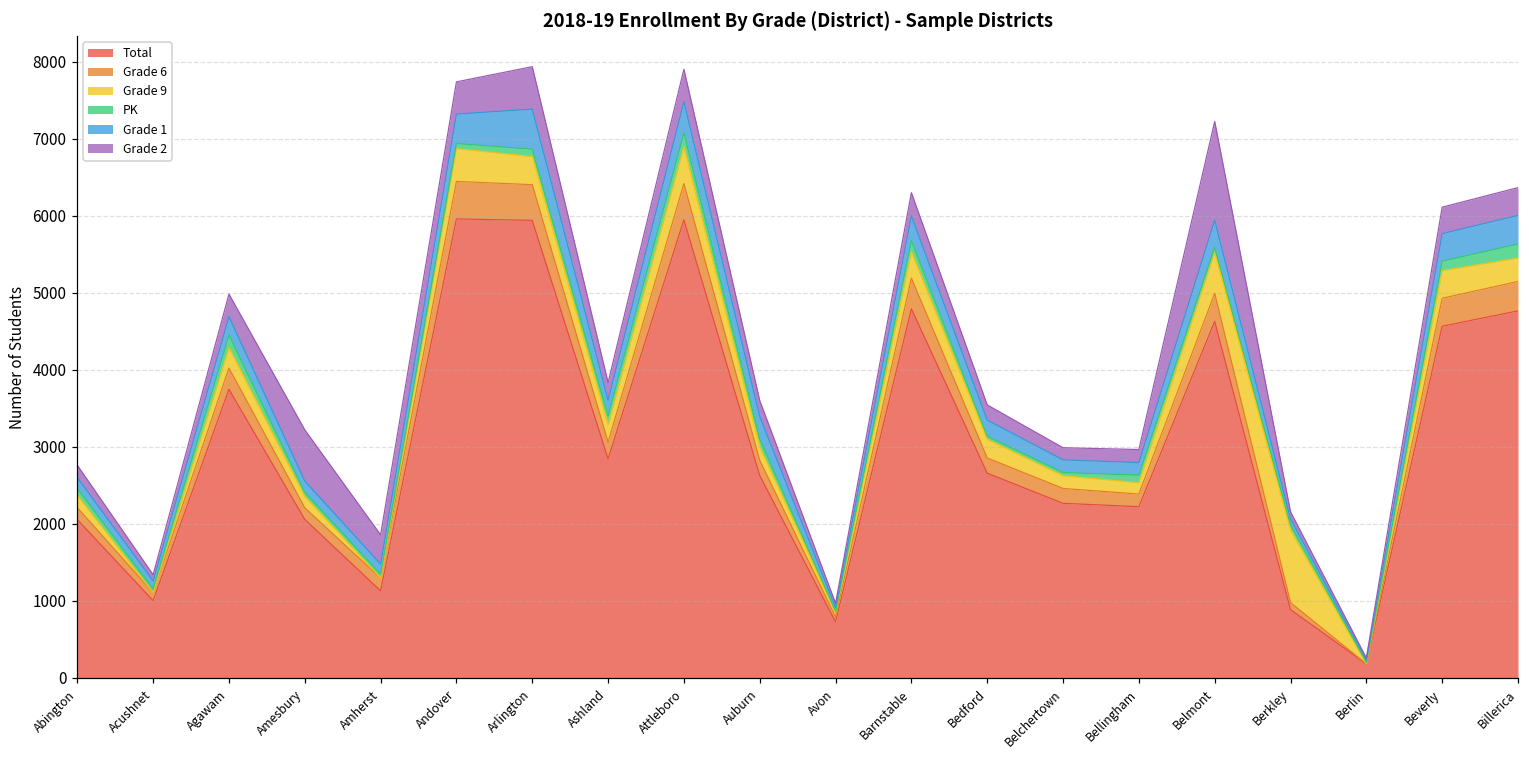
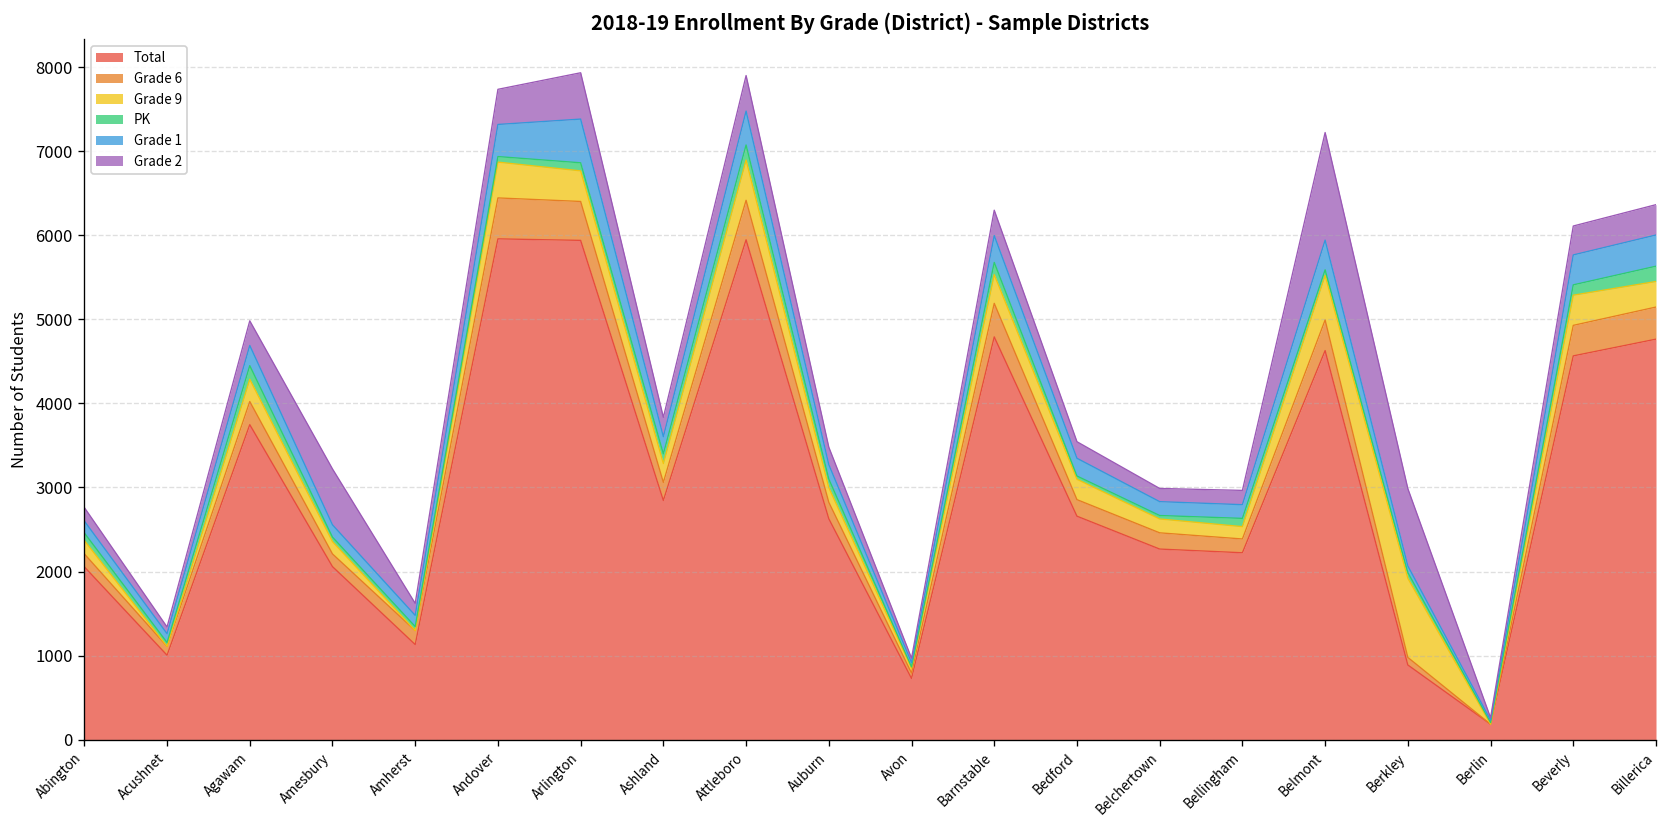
Grade 2, Amherst: 400 -> 100
Grade 1, Auburn: 300 -> 200
Grade 2, Berkley: 100 -> 900
